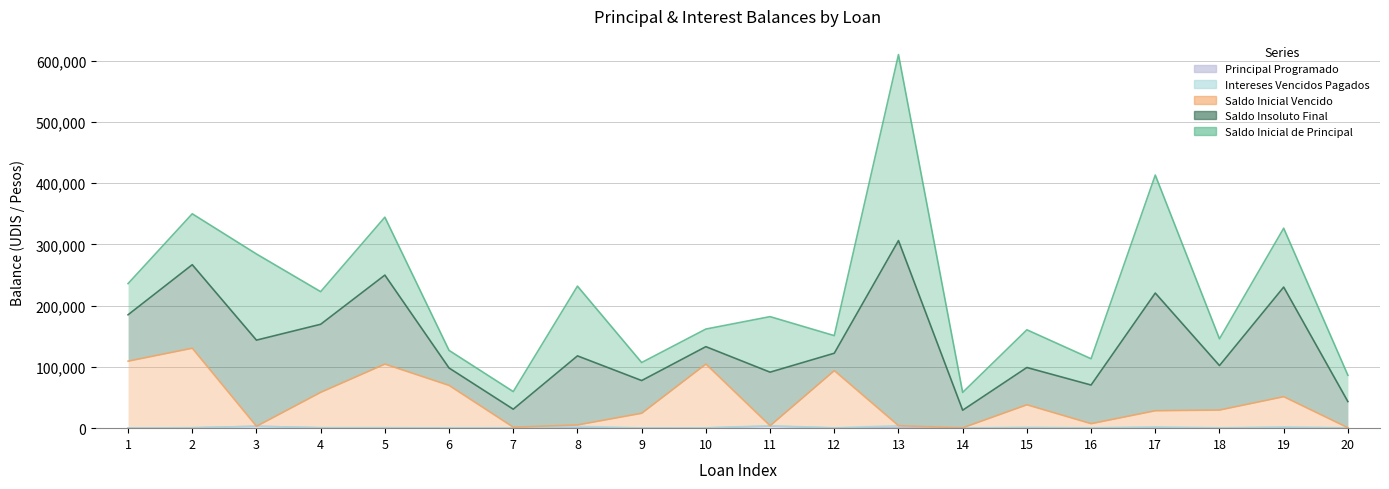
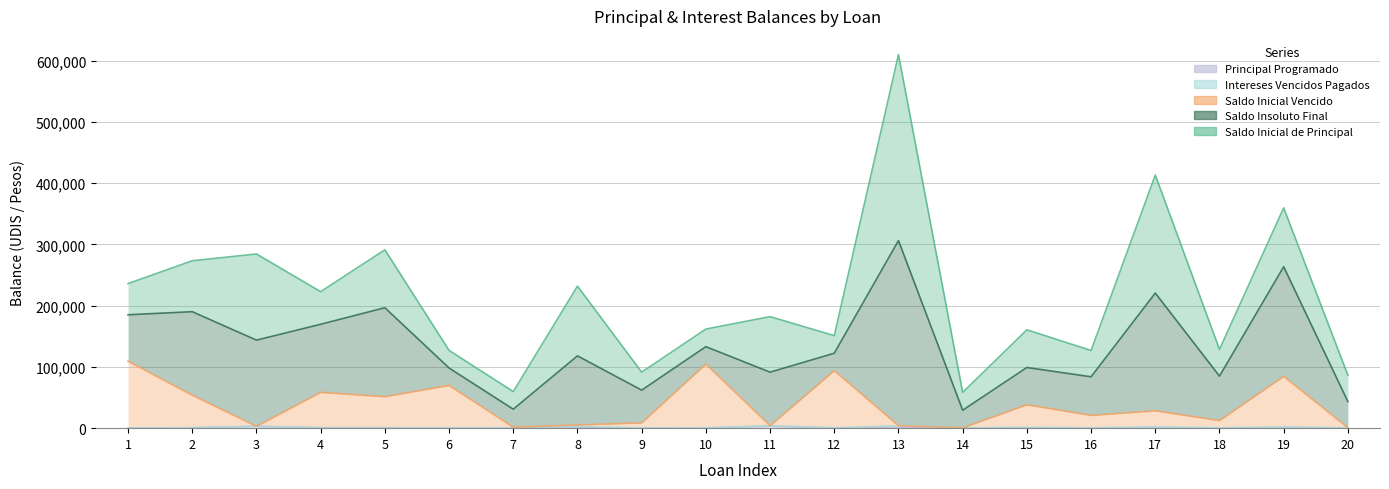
Saldo Inicial Vencido, 2: 130,000 -> 50,000
Saldo Inicial Vencido, 5: 100,000 -> 50,000
Saldo Inicial Vencido, 9: 20,000 -> 10,000
Saldo Inicial Vencido, 16: 10,000 -> 20,000
Saldo Inicial Vencido, 18: 30,000 -> 10,000
Saldo Inicial Vencido, 19: 50,000 -> 80,000
